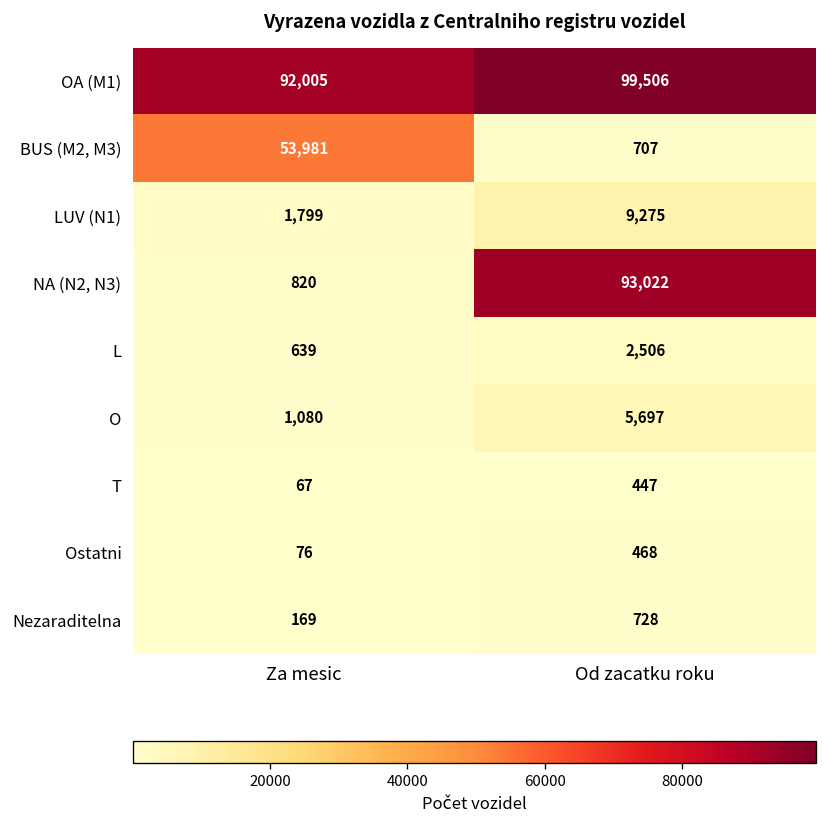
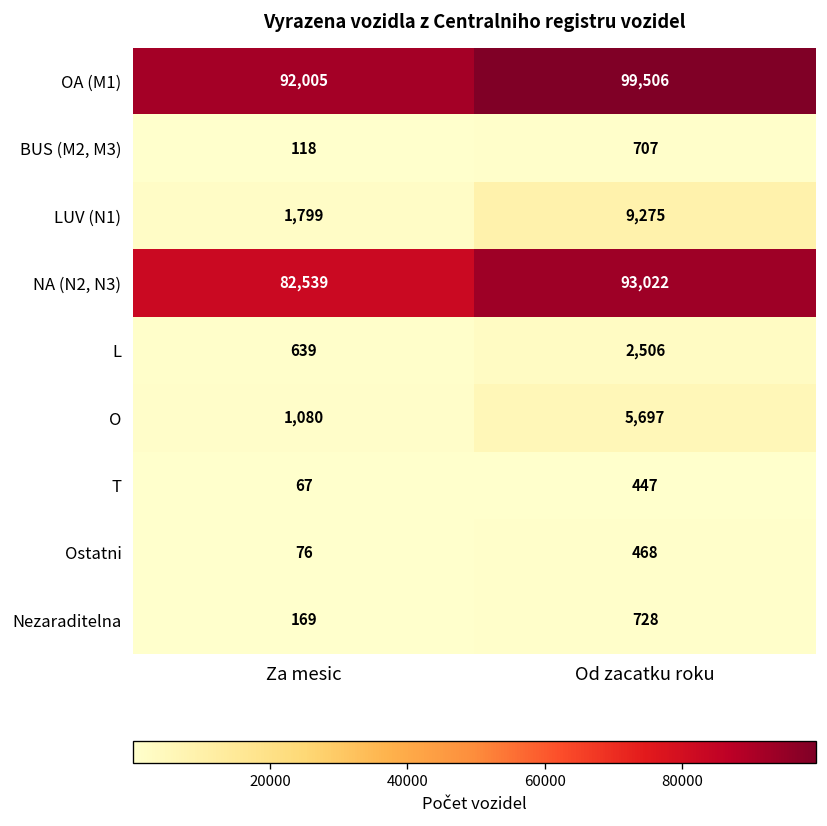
BUS (M2, M3), Za mesic: 53,981 -> 118
NA (N2, N3), Za mesic: 820 -> 82,539
